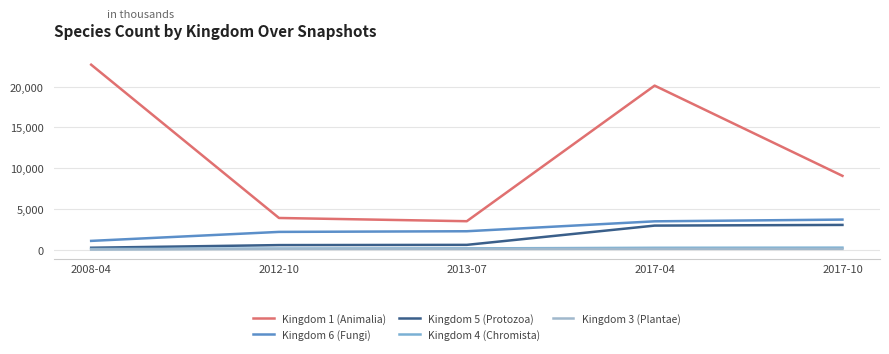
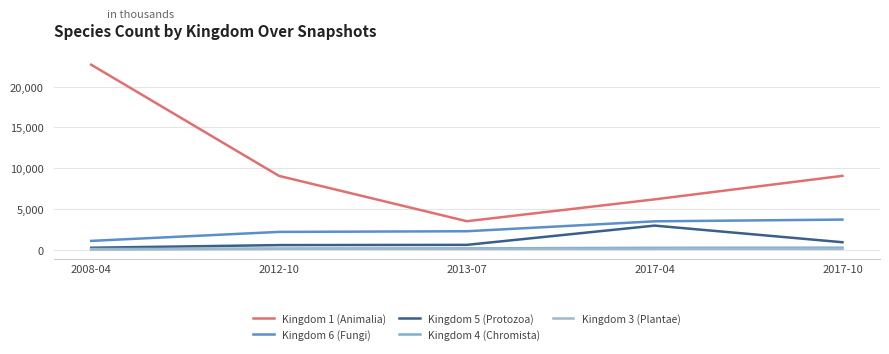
Kingdom 1 (Animalia), 2012-10: 4,000 -> 9,000
Kingdom 1 (Animalia), 2017-04: 20,000 -> 6,000
Kingdom 5 (Protozoa), 2017-10: 3,000 -> 1,000
